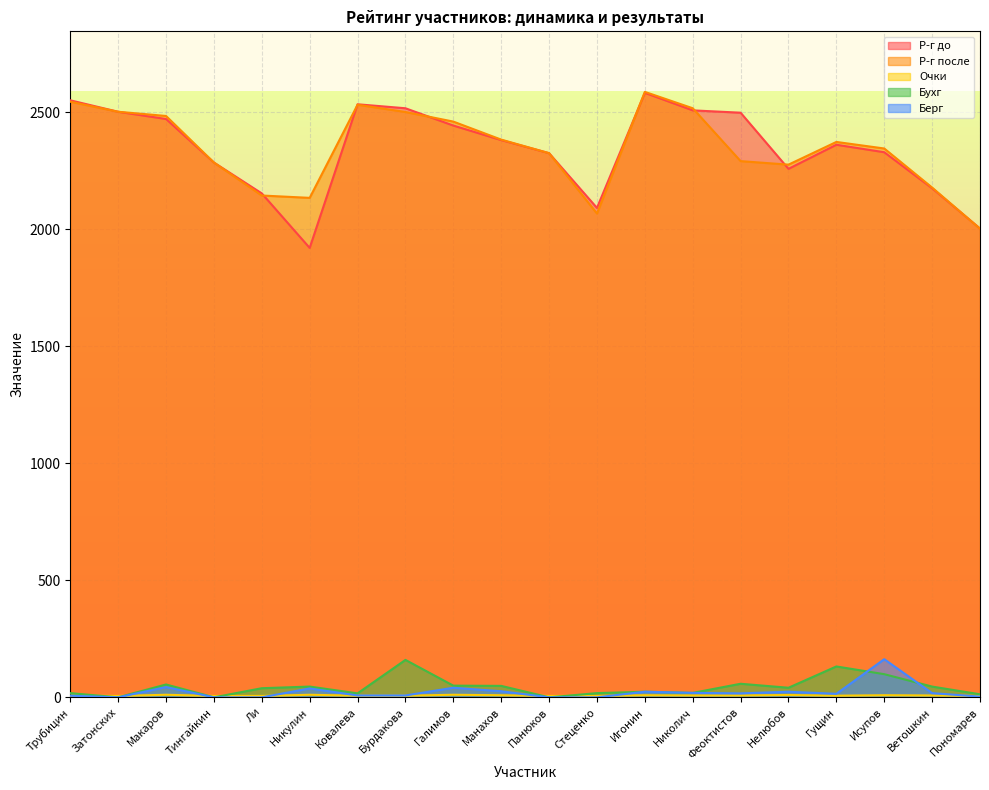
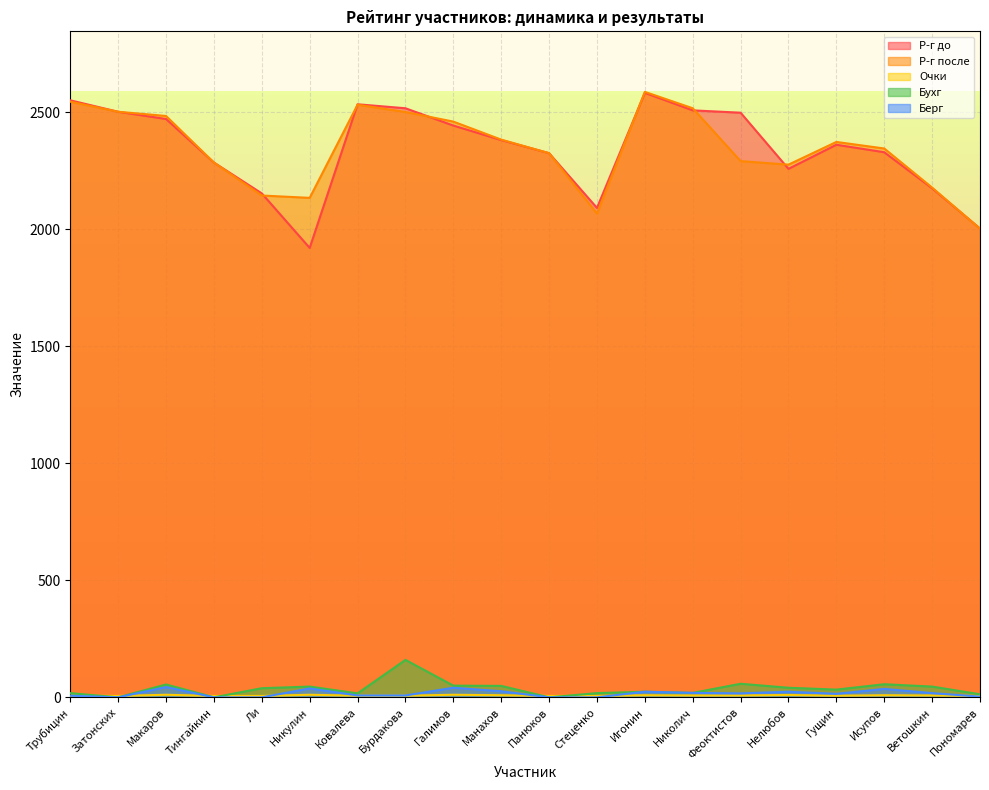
Бухг, Гущин: 130 -> 30
Бухг, Исупов: 100 -> 60
Берг, Исупов: 160 -> 40
